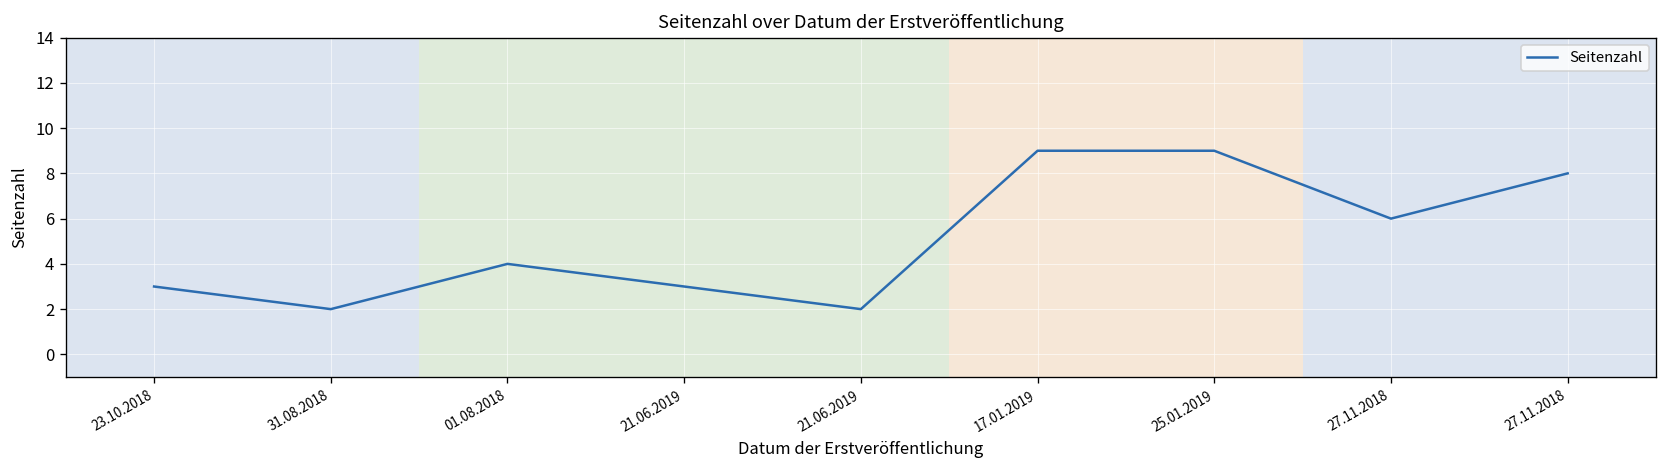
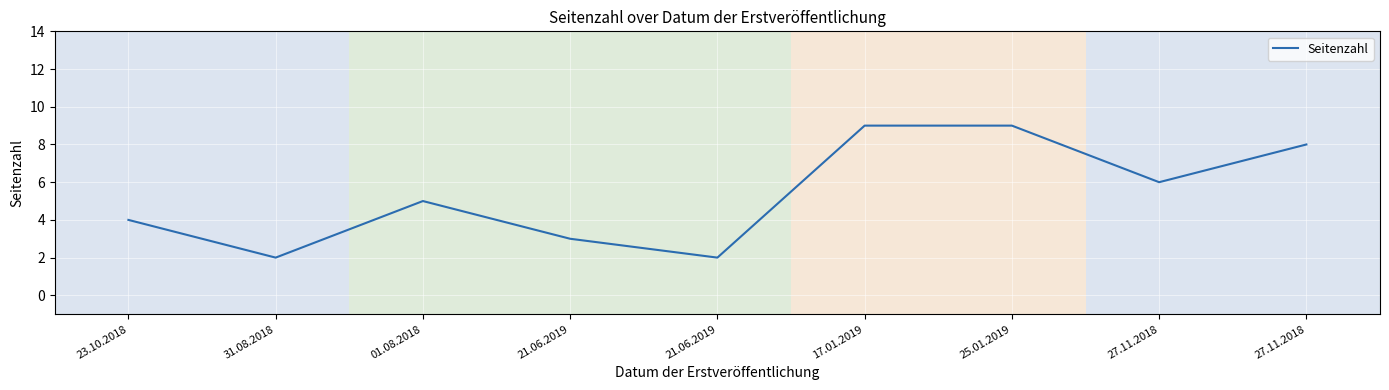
23.10.2018: 3 -> 4
01.08.2018: 4 -> 5
